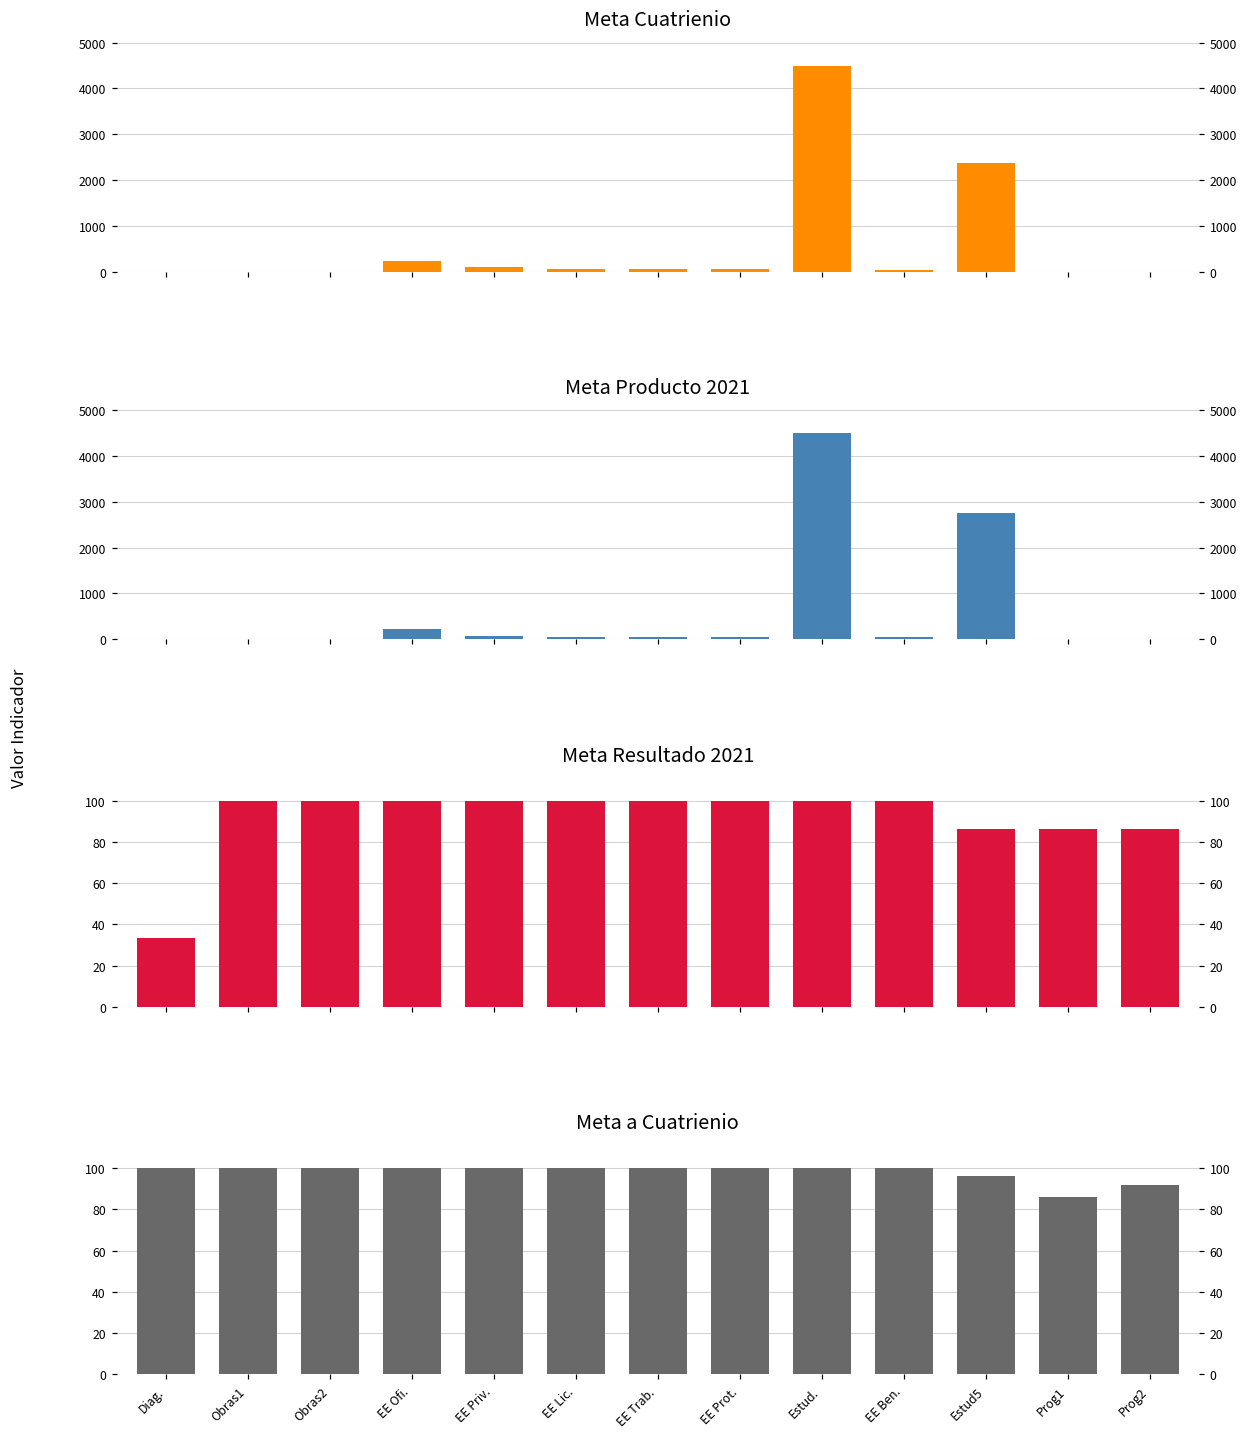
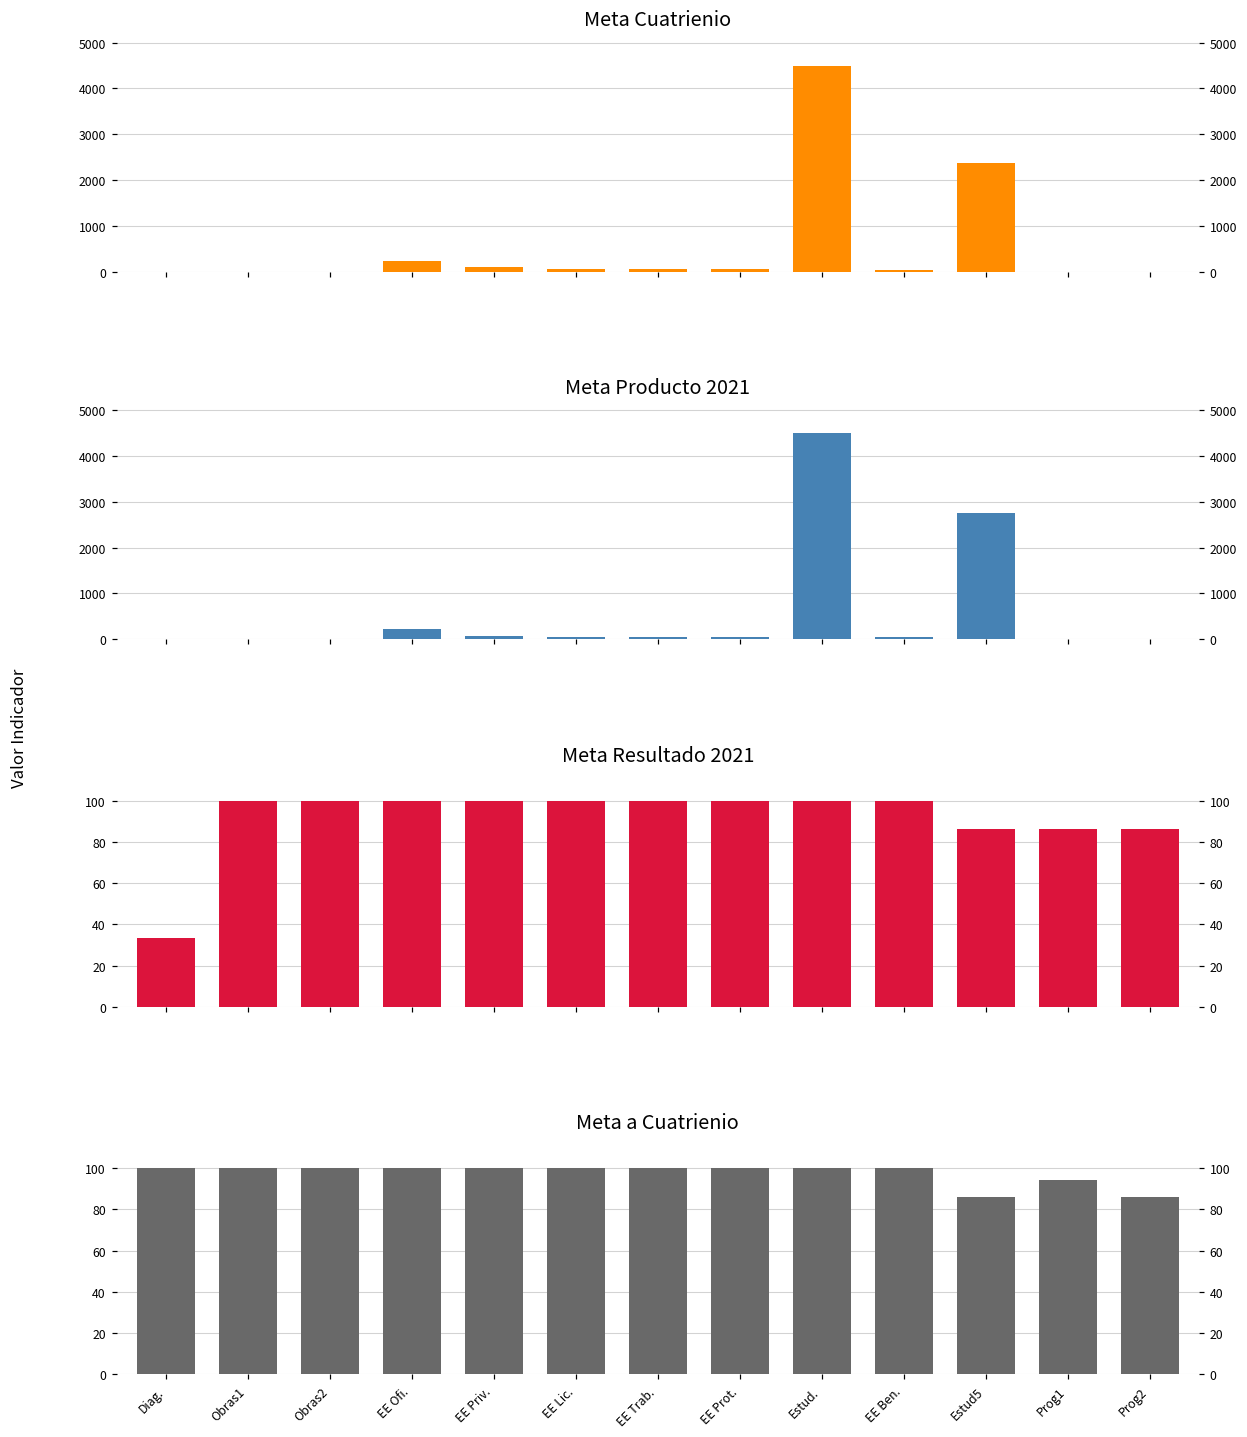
Meta a Cuatrienio, Estud5: 96 -> 86
Meta a Cuatrienio, Prog1: 86 -> 94
Meta a Cuatrienio, Prog2: 92 -> 86
